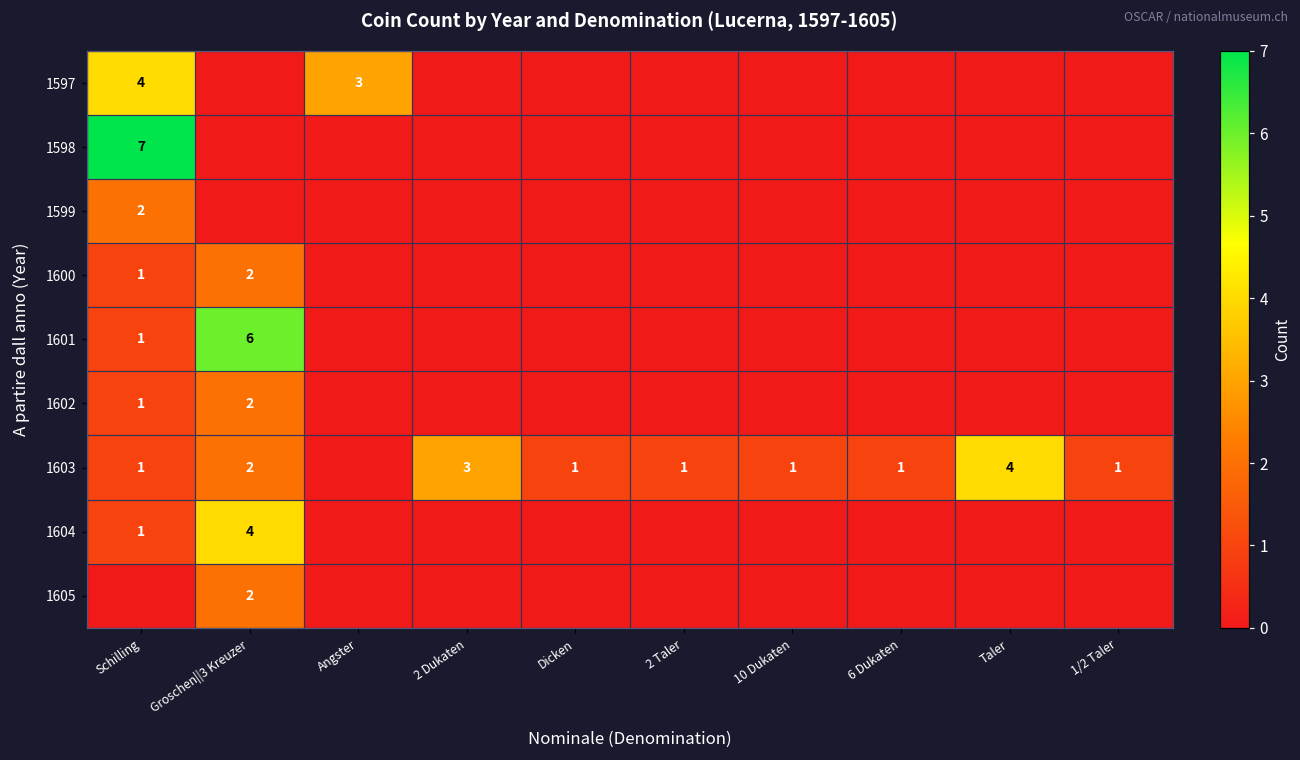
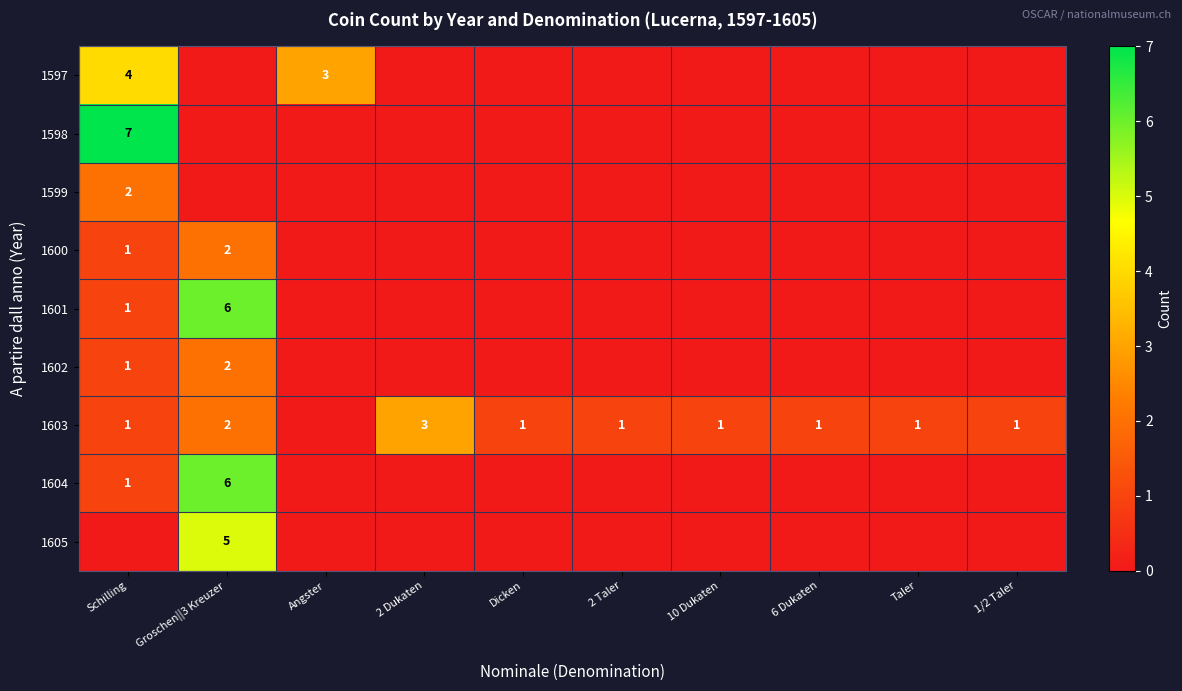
1603, Taler: 4 -> 1
1604, Groschen||3 Kreuzer: 4 -> 6
1605, Groschen||3 Kreuzer: 2 -> 5
